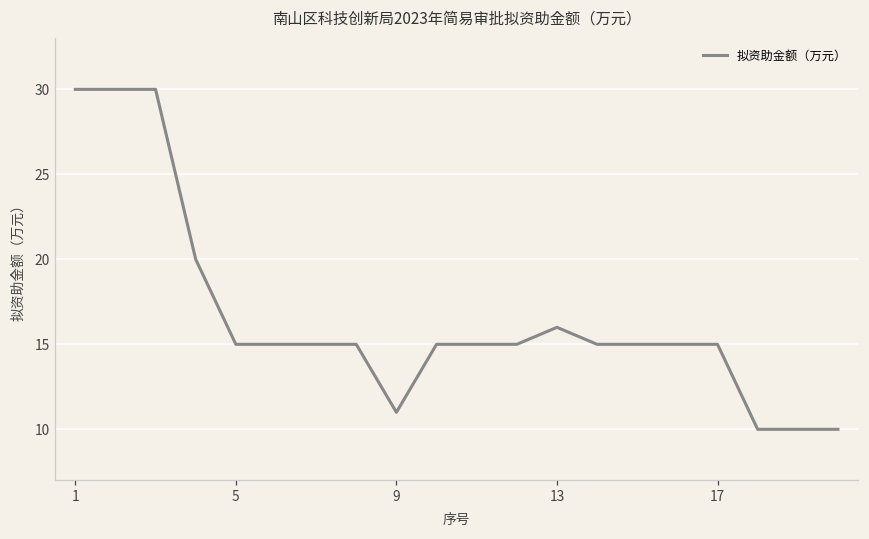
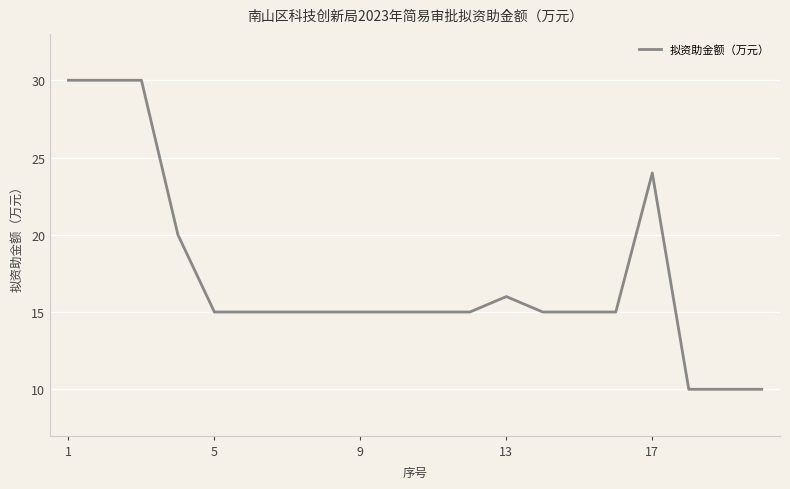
9: 11 -> 15
17: 15 -> 24
